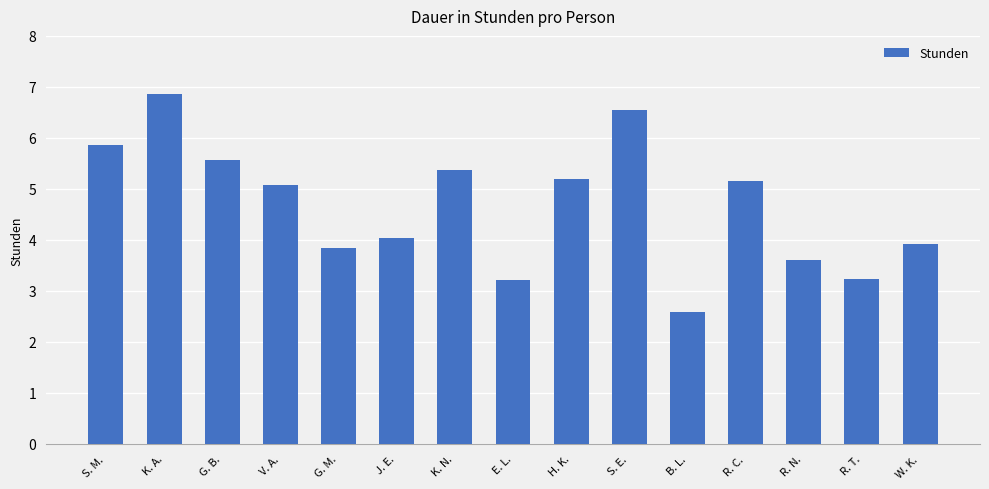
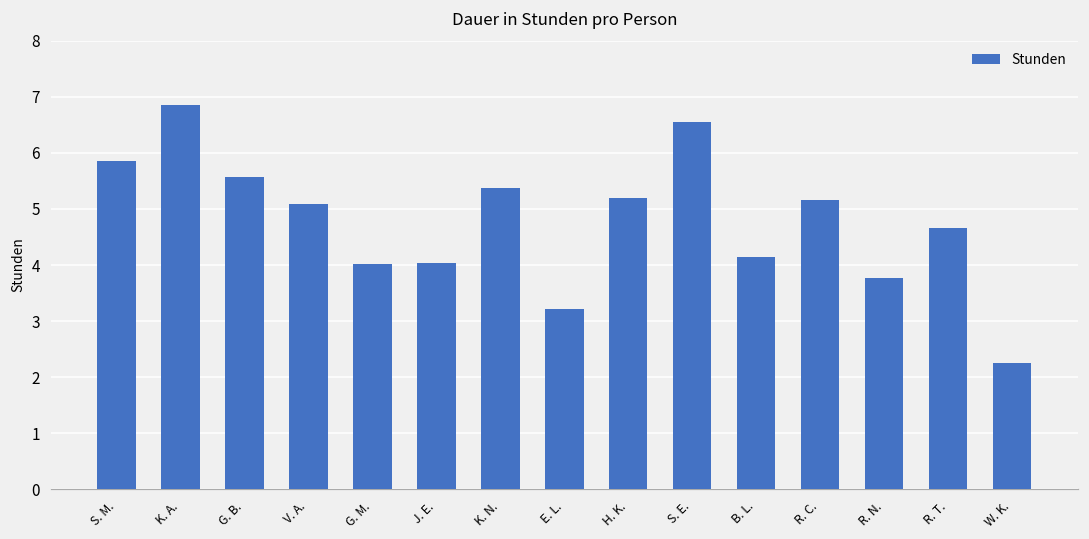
G. M.: 3.8 -> 4.0
B. L.: 2.6 -> 4.1
R. N.: 3.6 -> 3.8
R. T.: 3.2 -> 4.7
W. K.: 3.9 -> 2.3
